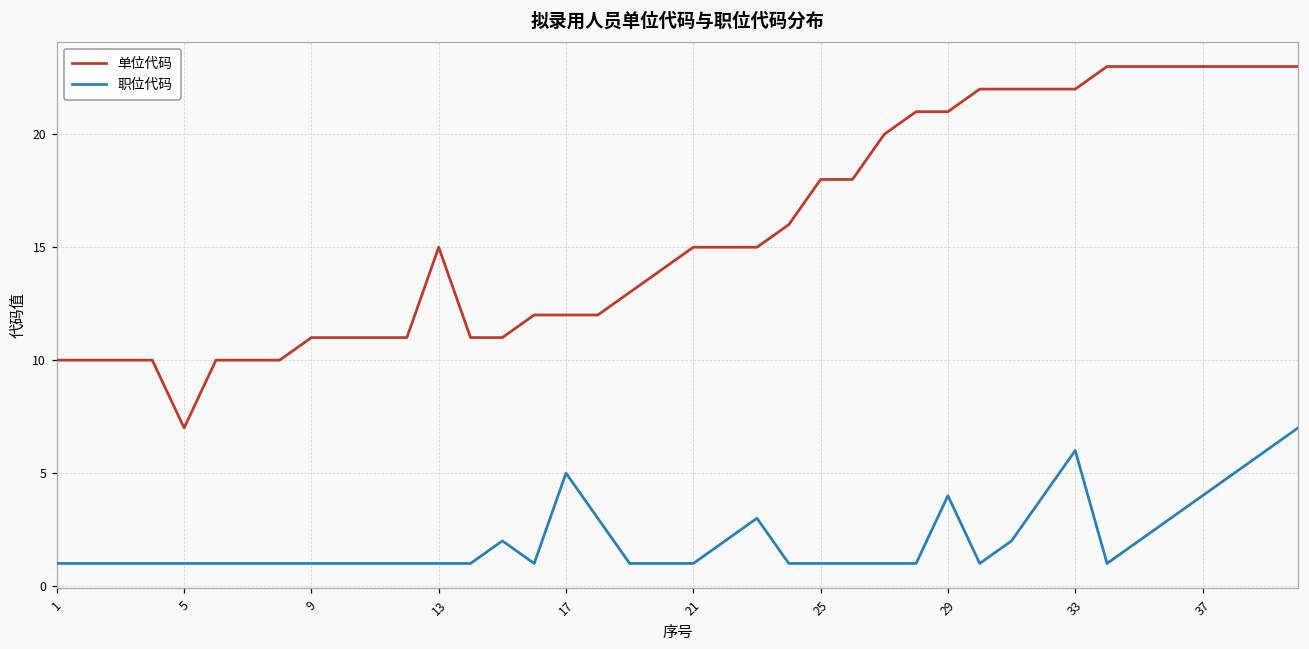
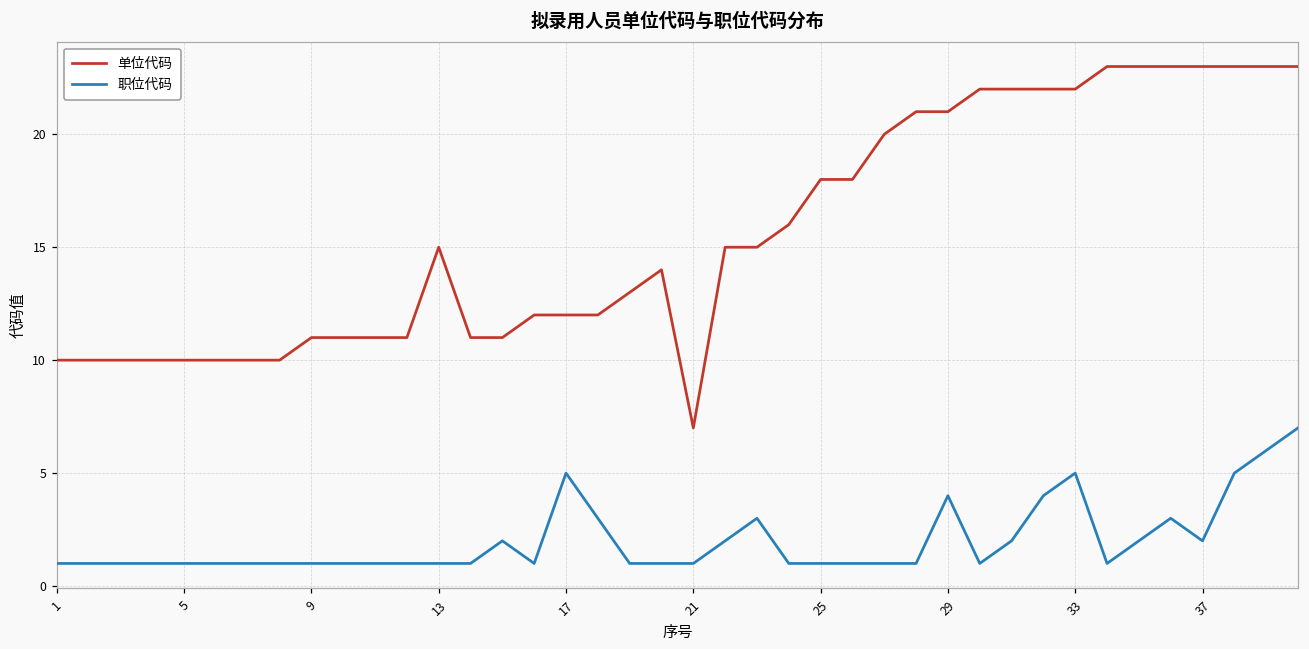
单位代码, 5: 7 -> 10
单位代码, 21: 15 -> 7
职位代码, 33: 6 -> 5
职位代码, 37: 4 -> 2
